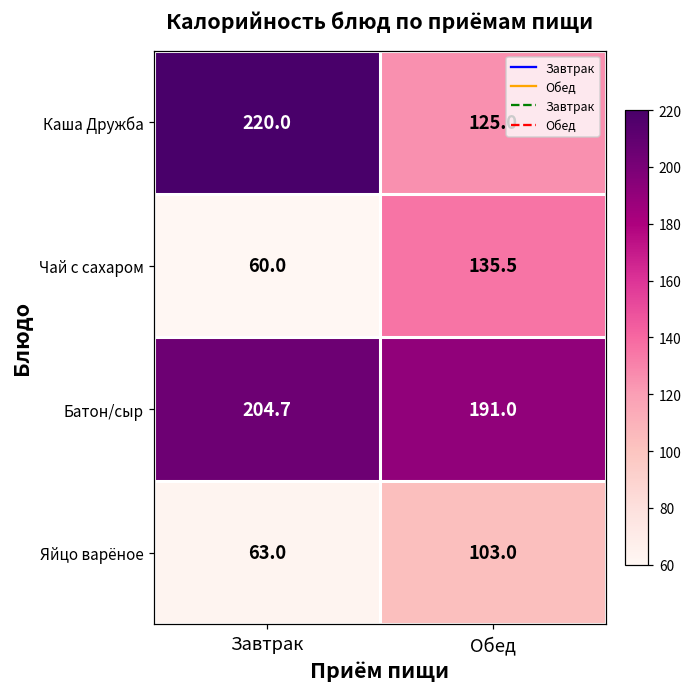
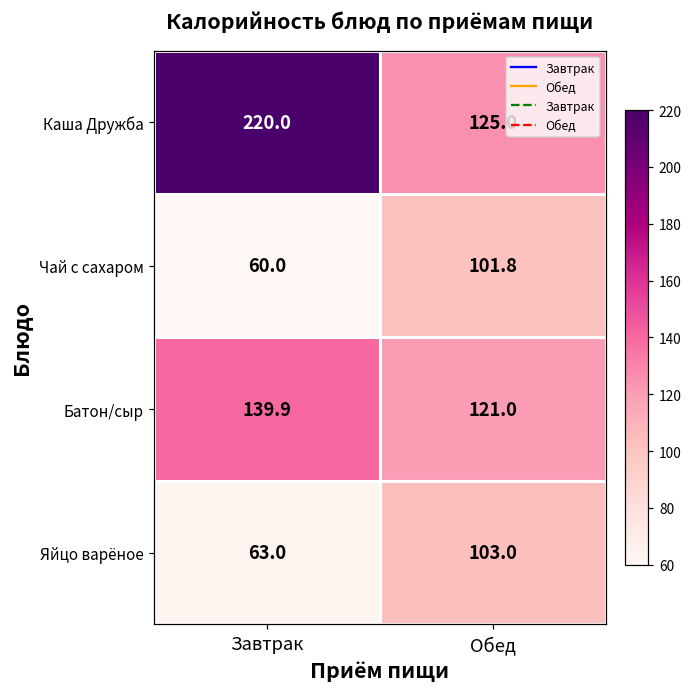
Чай с сахаром, Обед: 135.5 -> 101.8
Батон/сыр, Завтрак: 204.7 -> 139.9
Батон/сыр, Обед: 191.0 -> 121.0
